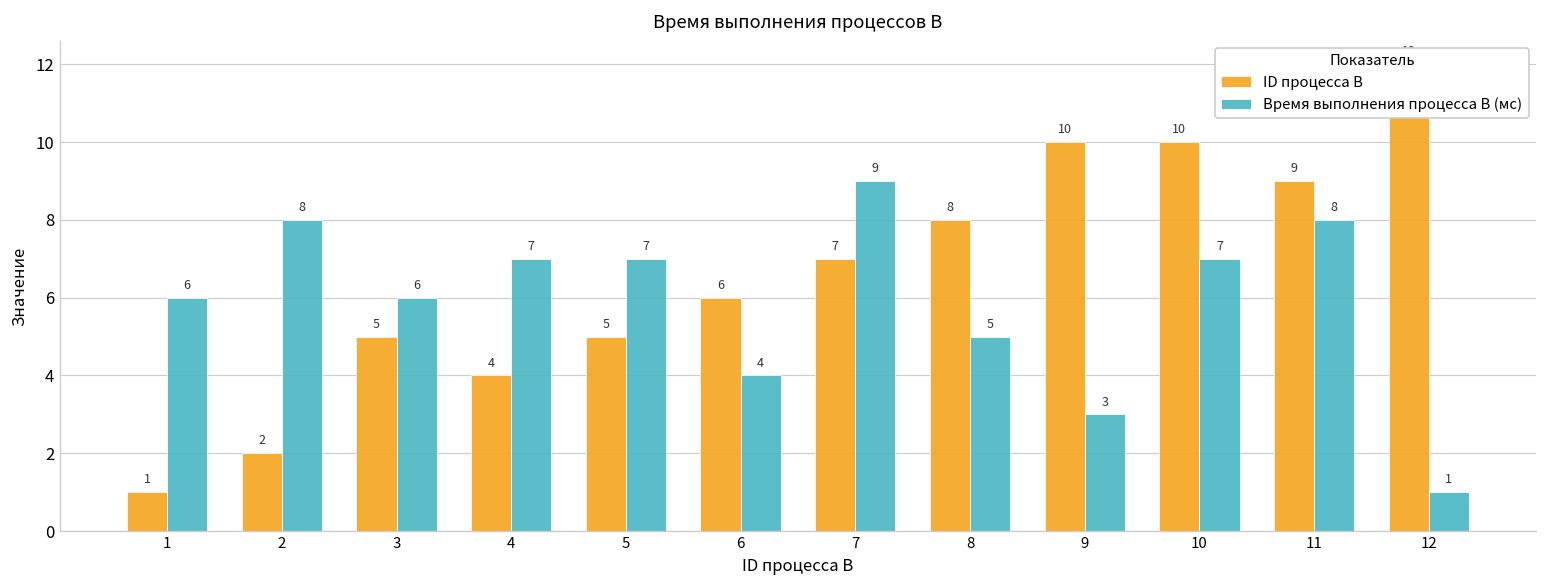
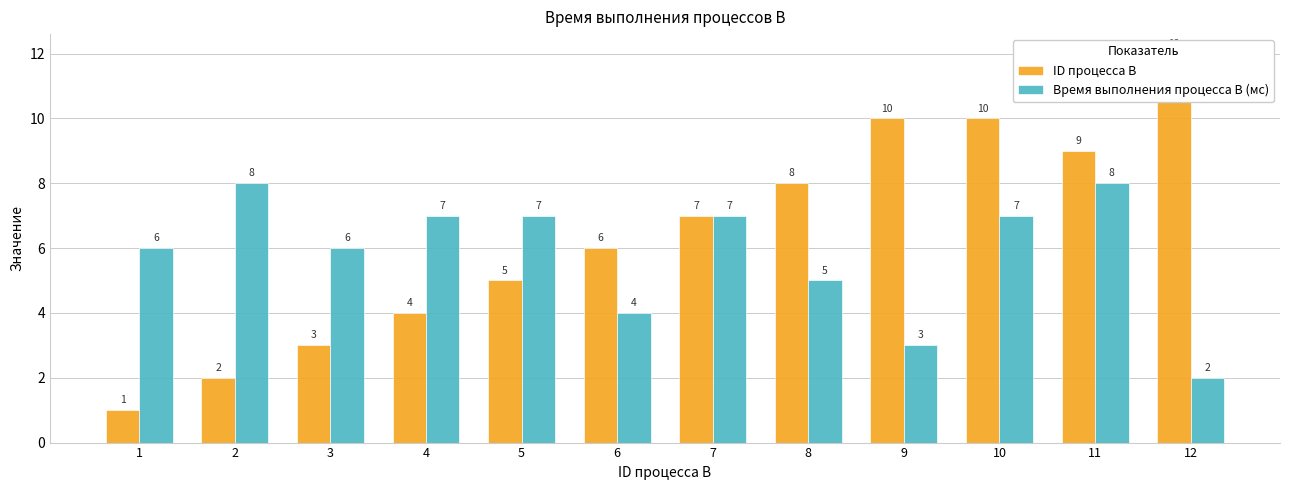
ID процесса B, 3: 5 -> 3
Время выполнения процесса B (мс), 7: 9 -> 7
Время выполнения процесса B (мс), 12: 1 -> 2
